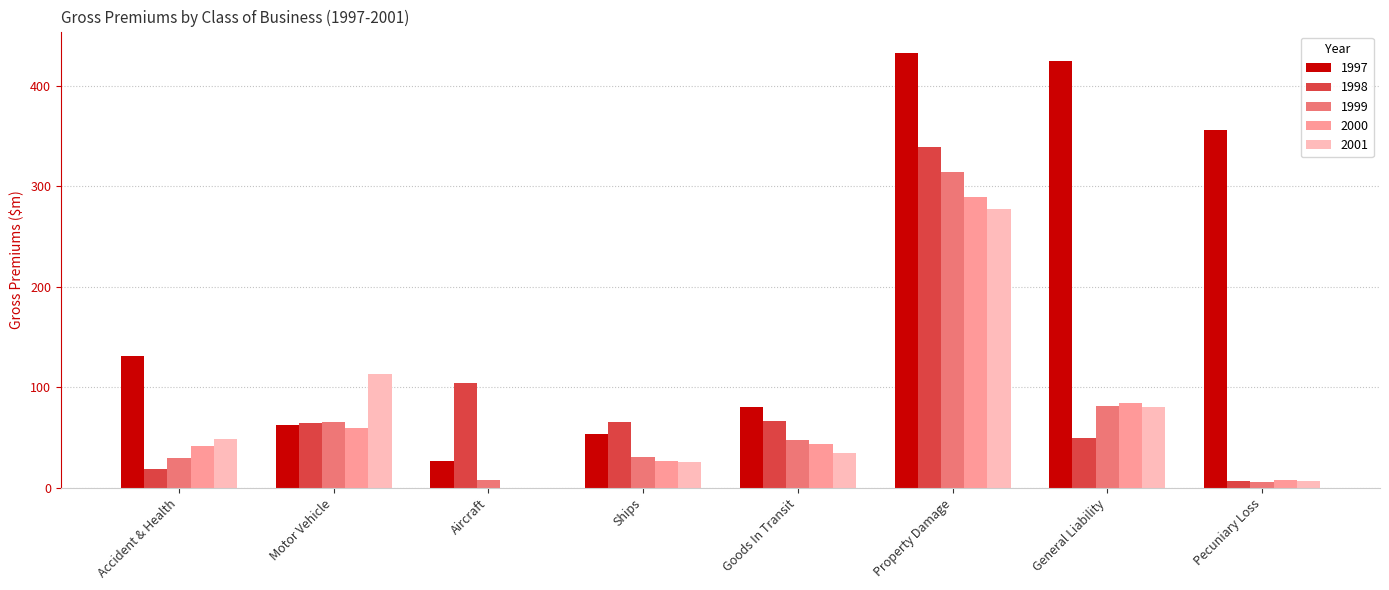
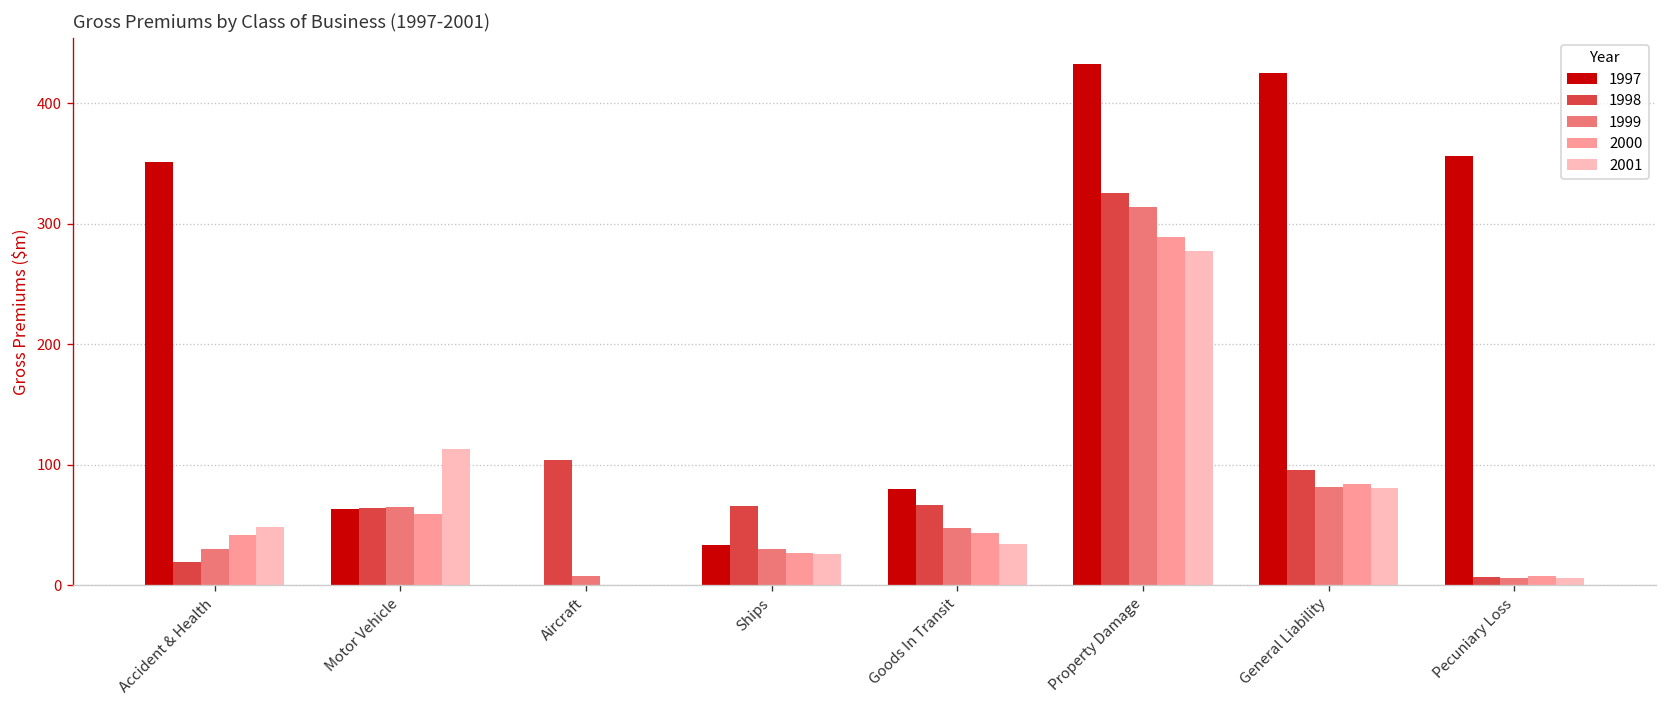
1997, Accident & Health: 131 -> 351
1997, Aircraft: 27 -> 0
1997, Ships: 54 -> 34
1998, Property Damage: 340 -> 325
1998, General Liability: 49 -> 95
